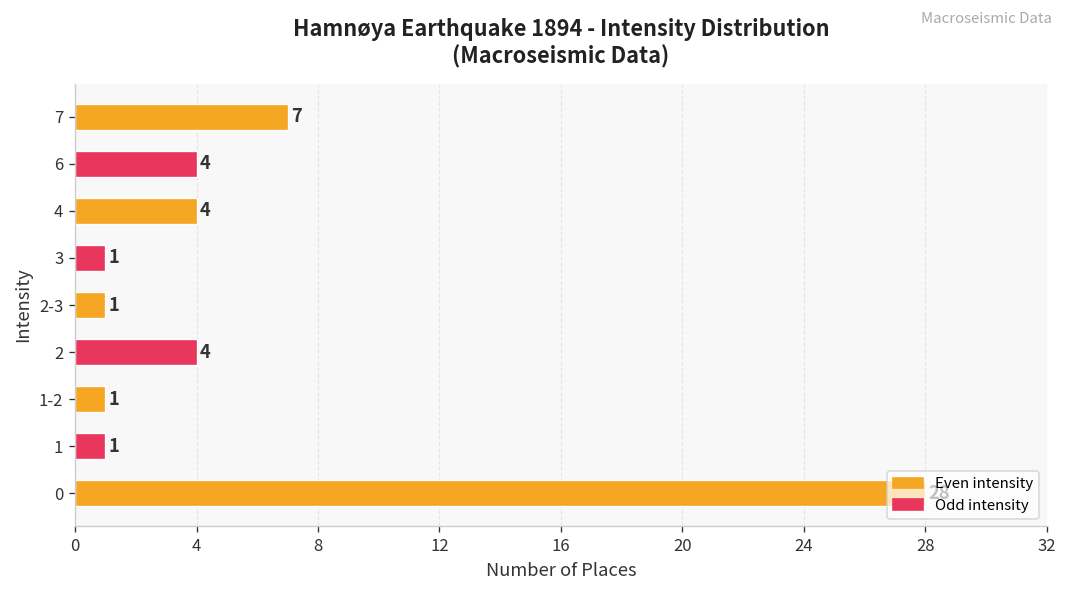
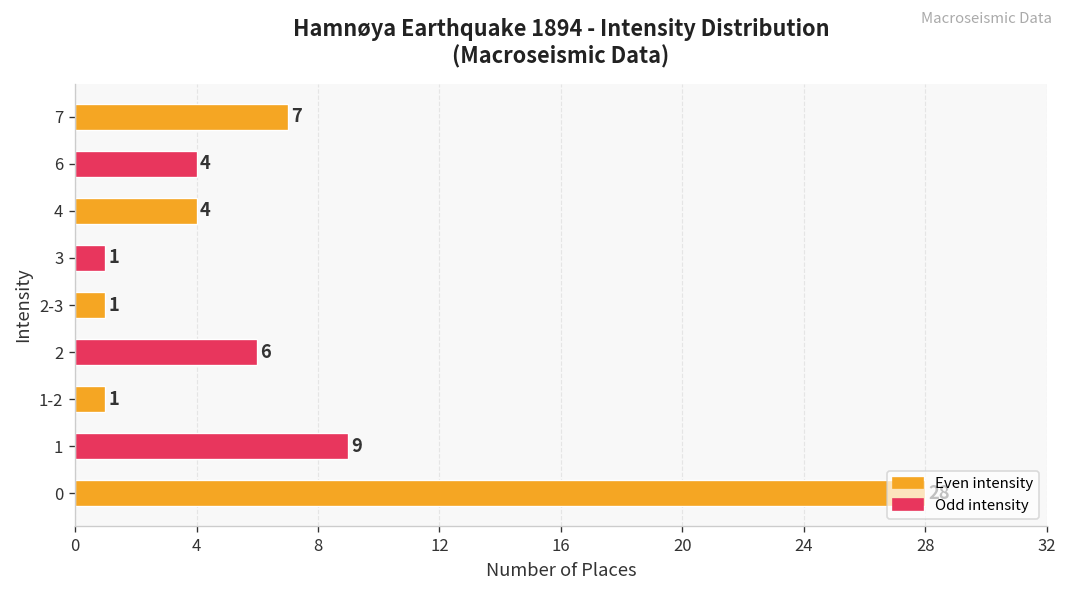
2: 4 -> 6
1: 1 -> 9
